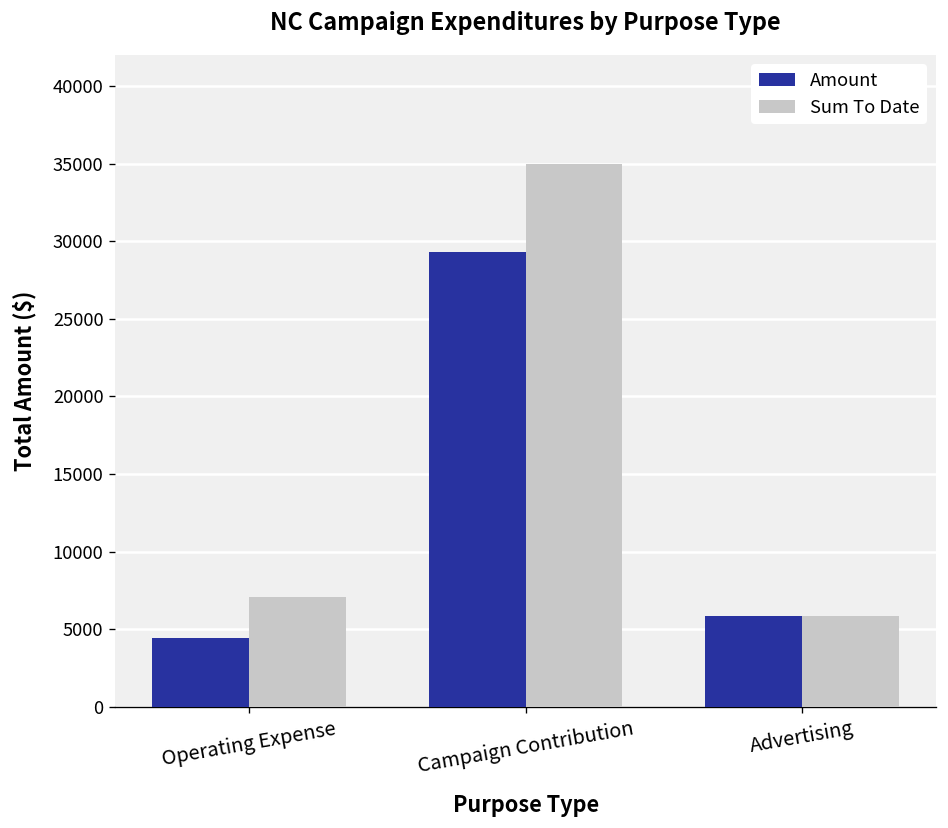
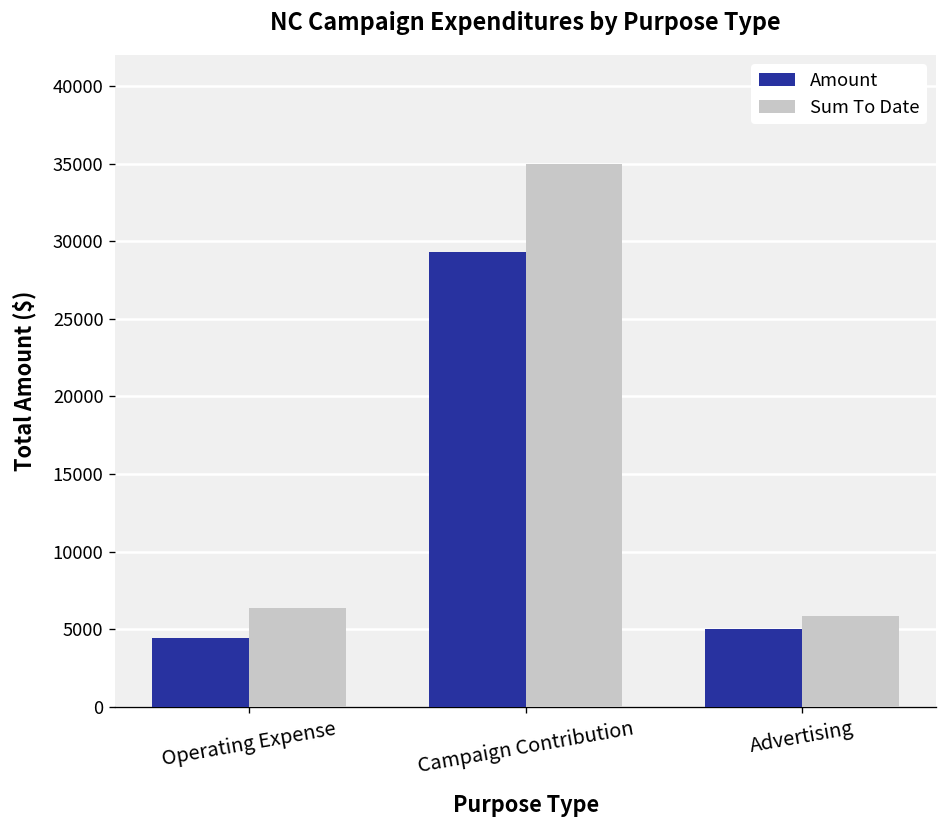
Sum To Date, Operating Expense: 7100 -> 6300
Amount, Advertising: 5900 -> 5000
